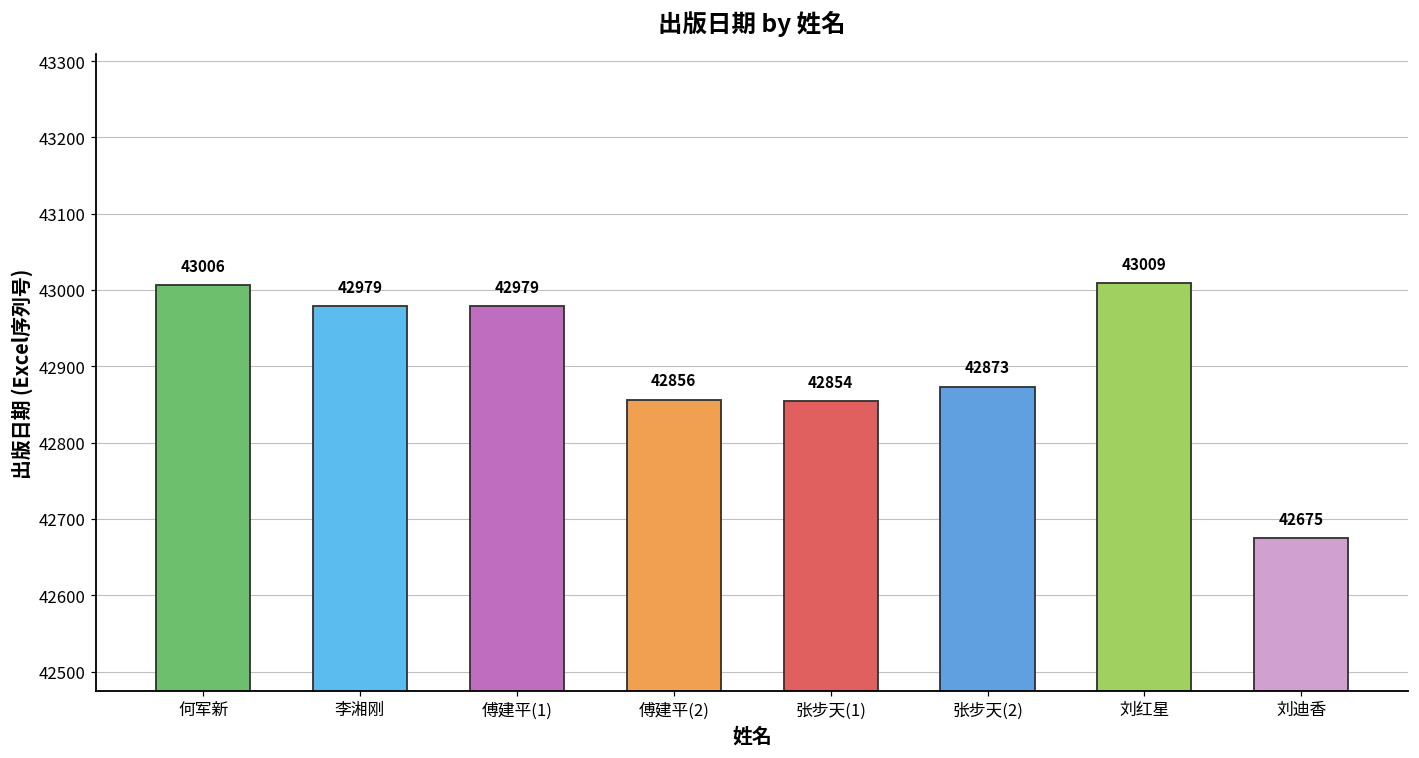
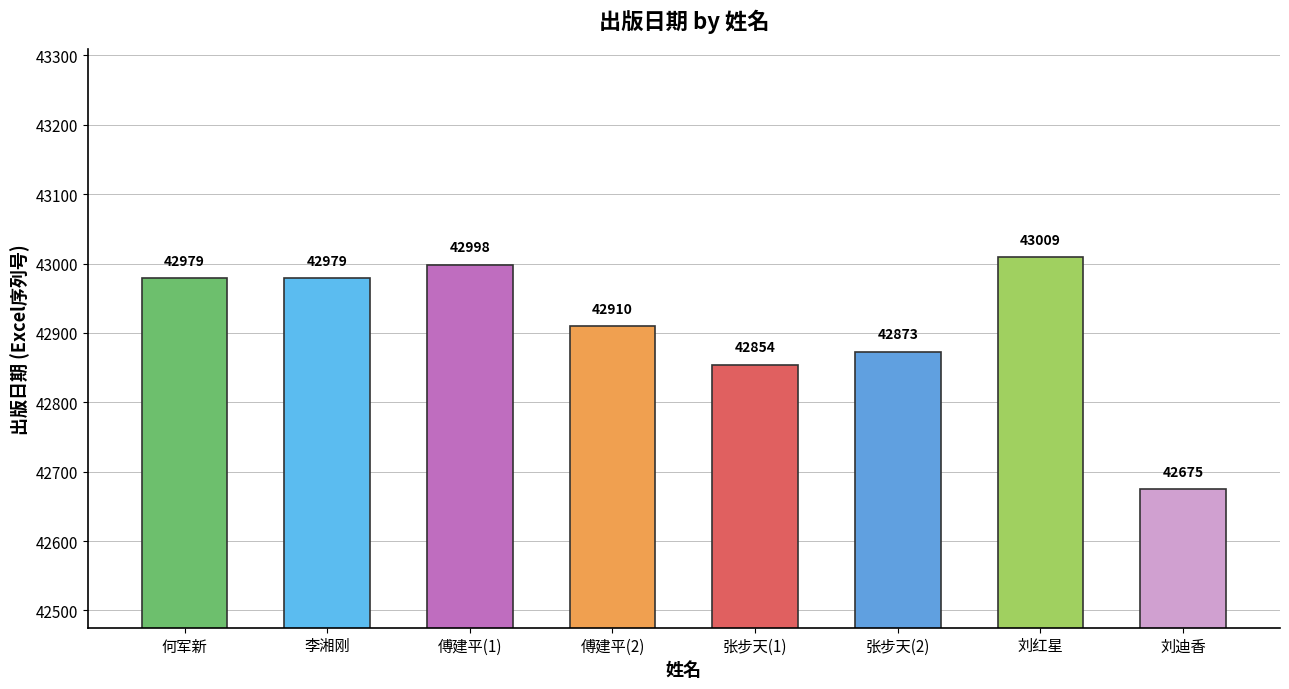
何军新: 43006 -> 42979
傅建平(1): 42979 -> 42998
傅建平(2): 42856 -> 42910
